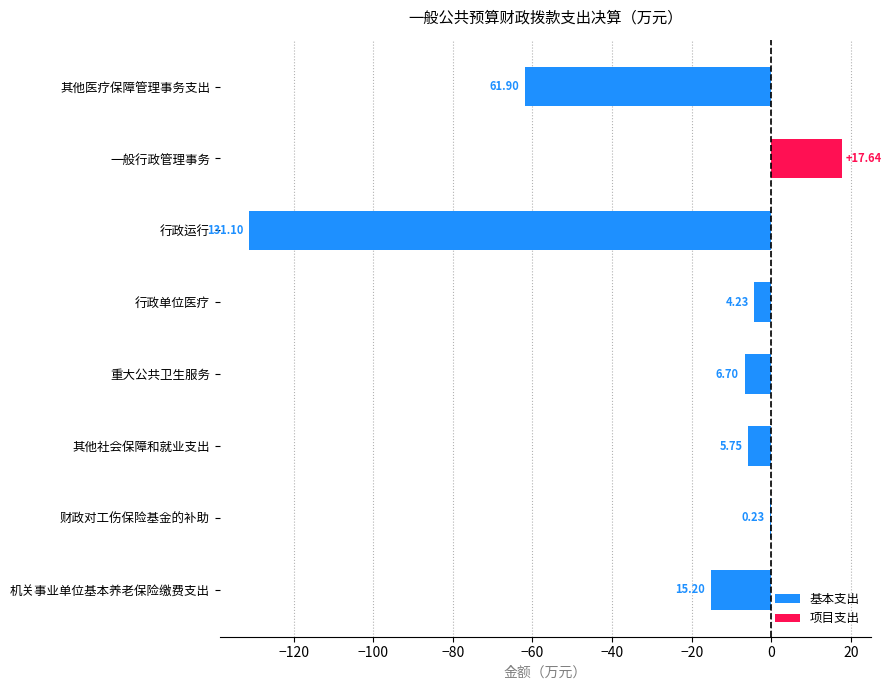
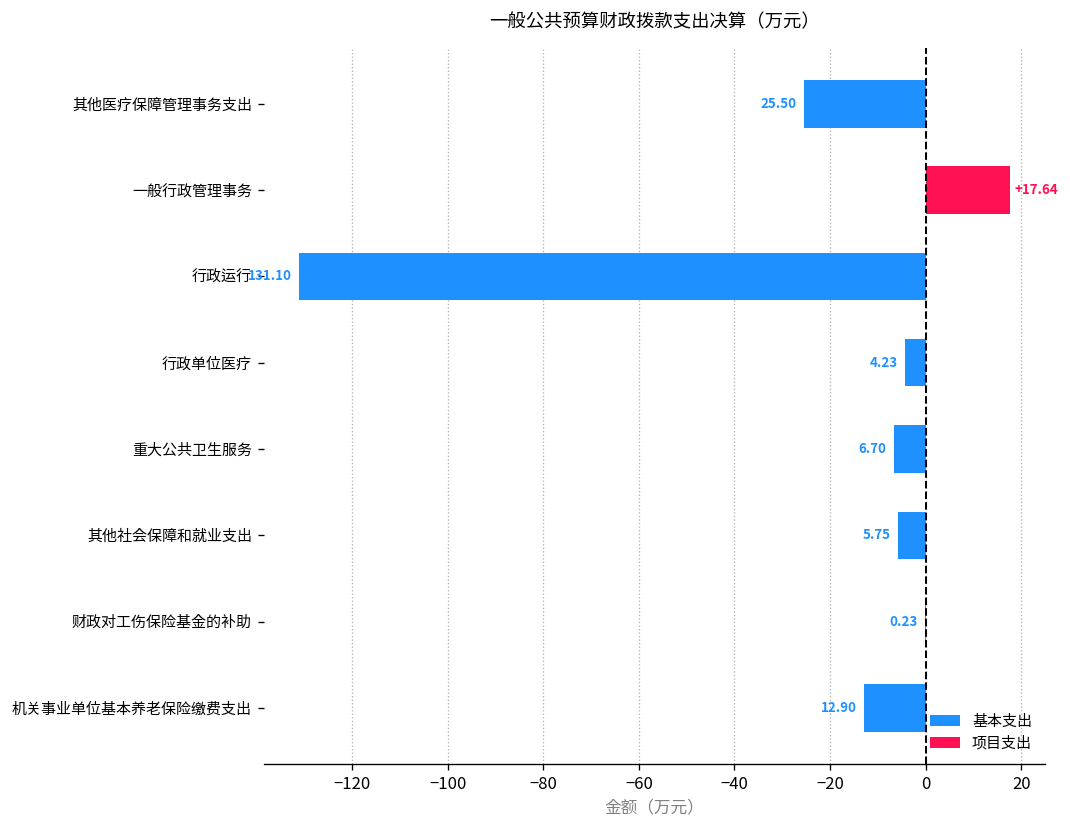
基本支出, 其他医疗保障管理事务支出: 61.90 -> 25.50
基本支出, 机关事业单位基本养老保险缴费支出: 15.20 -> 12.90
